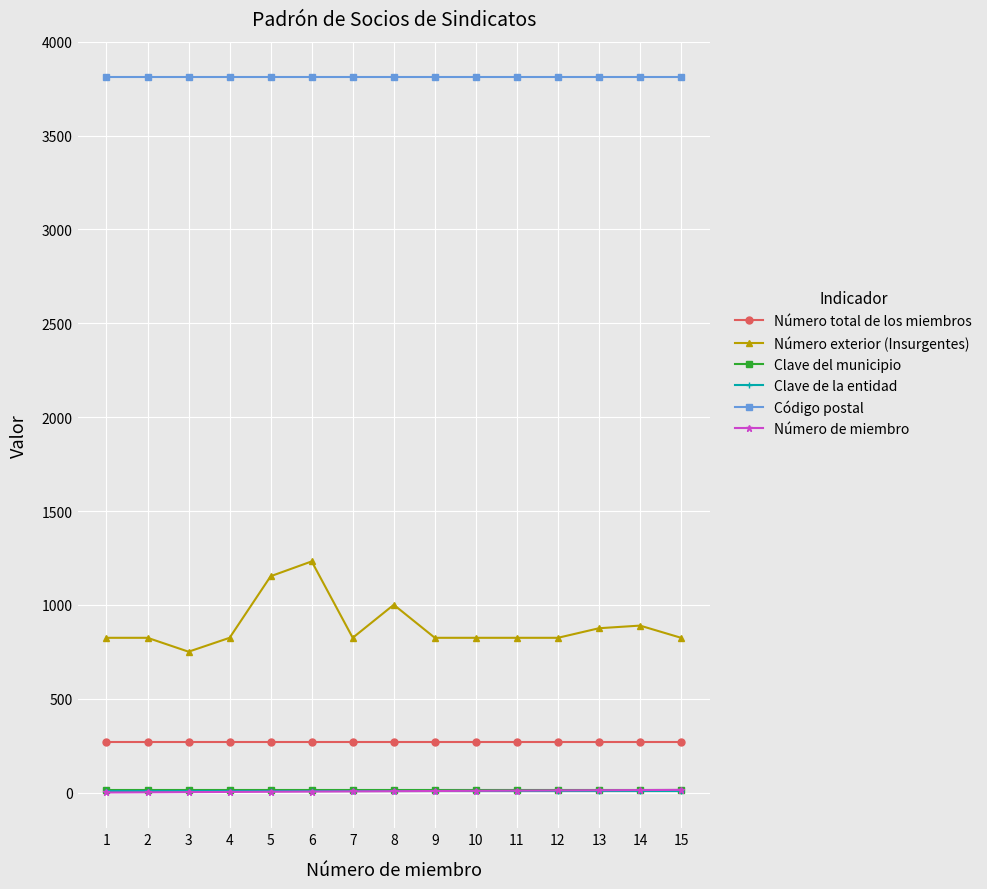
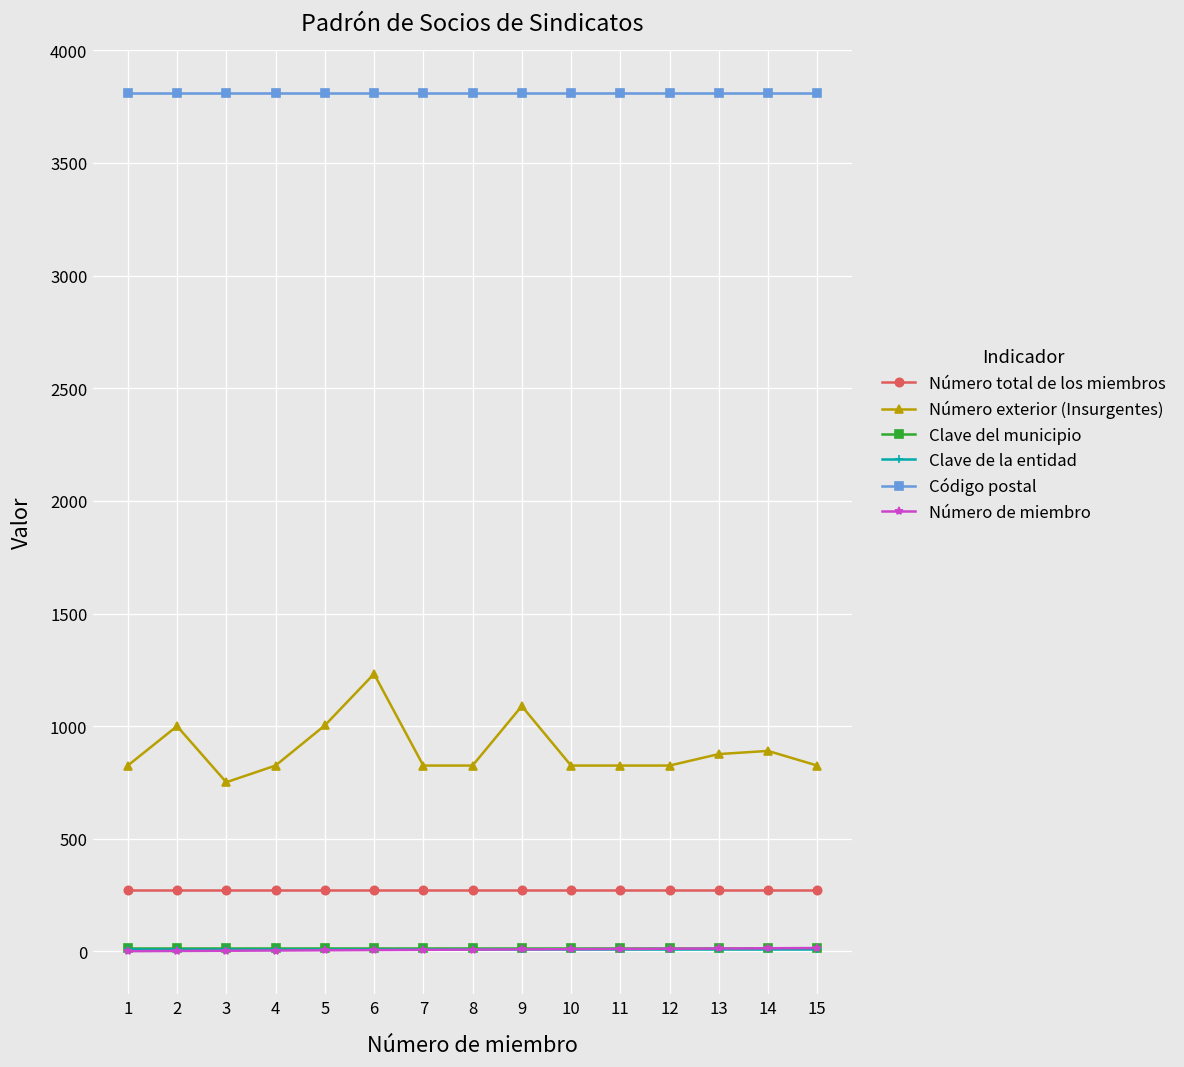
Número exterior (Insurgentes), 2: 830 -> 1000
Número exterior (Insurgentes), 5: 1150 -> 1000
Número exterior (Insurgentes), 8: 1000 -> 830
Número exterior (Insurgentes), 9: 830 -> 1090
